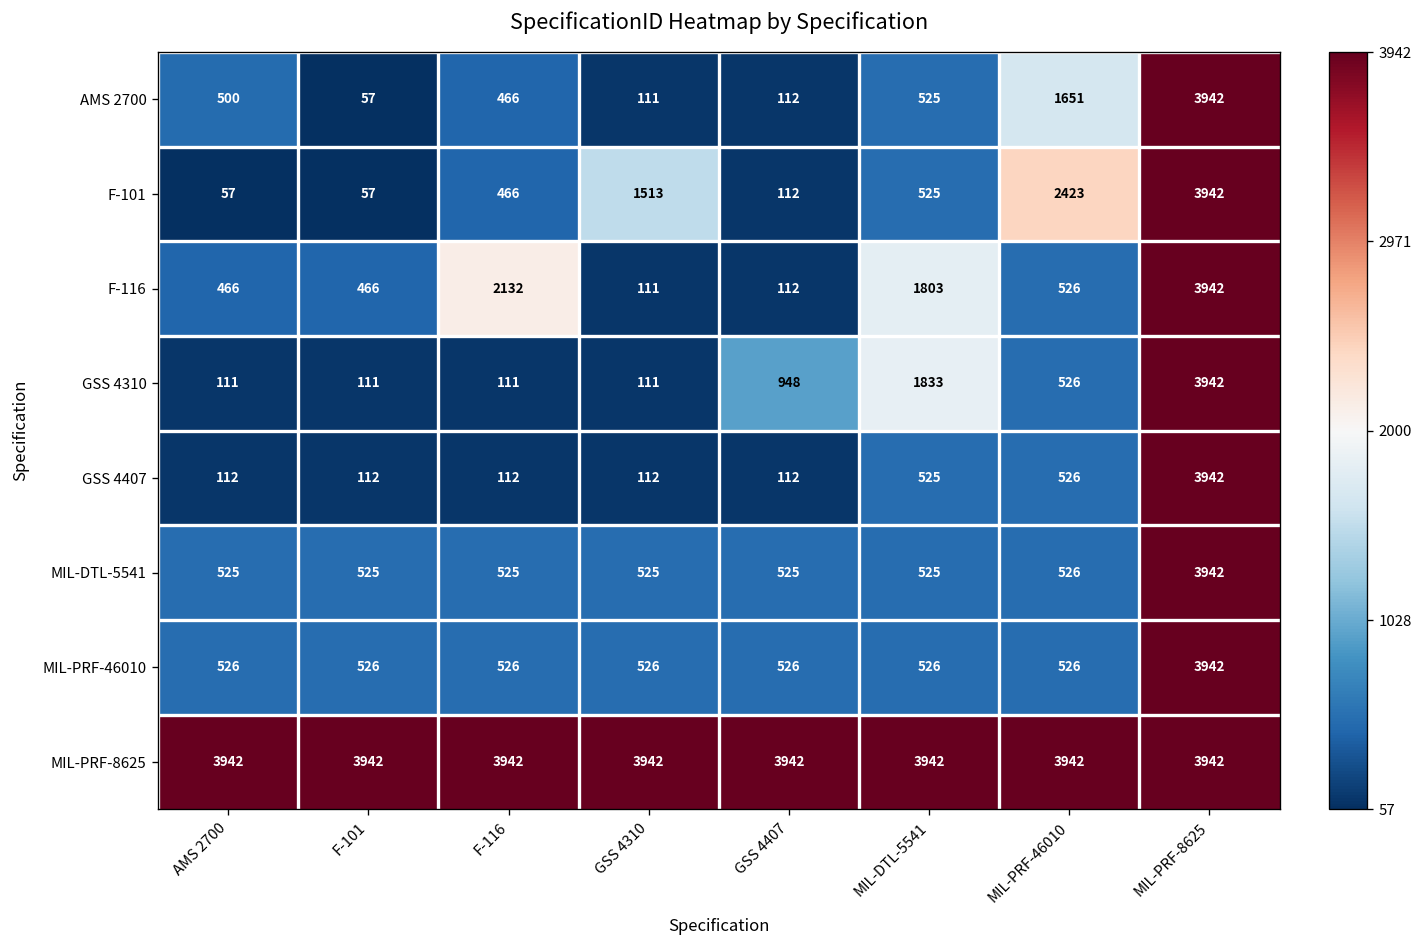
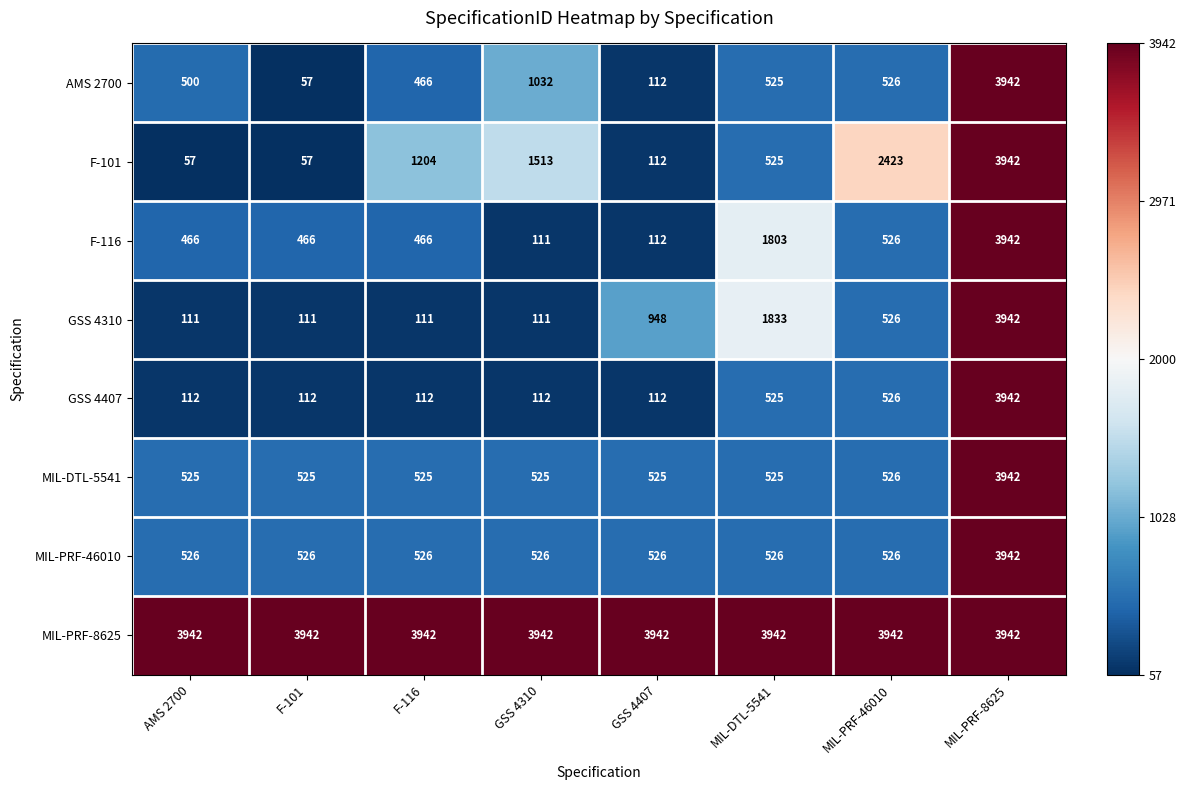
AMS 2700, GSS 4310: 111 -> 1032
AMS 2700, MIL-PRF-46010: 1651 -> 526
F-101, F-116: 466 -> 1204
F-116, F-116: 2132 -> 466
